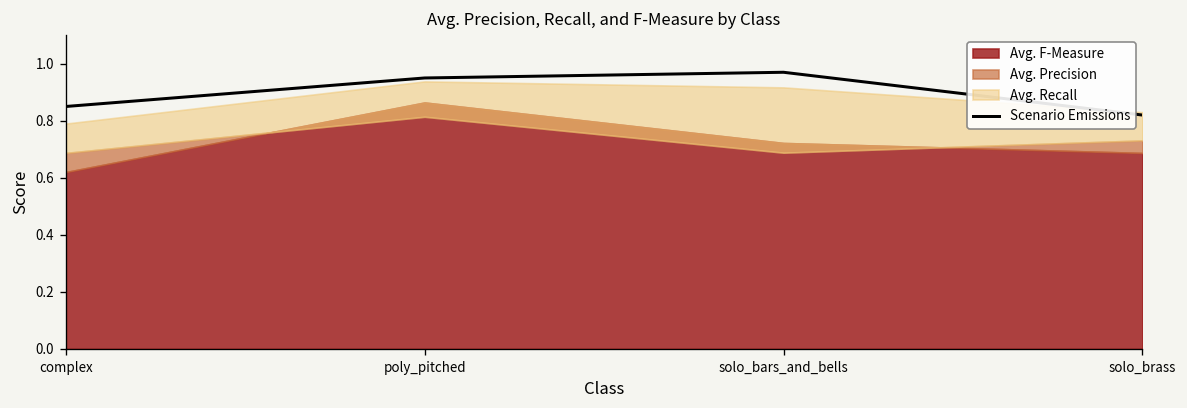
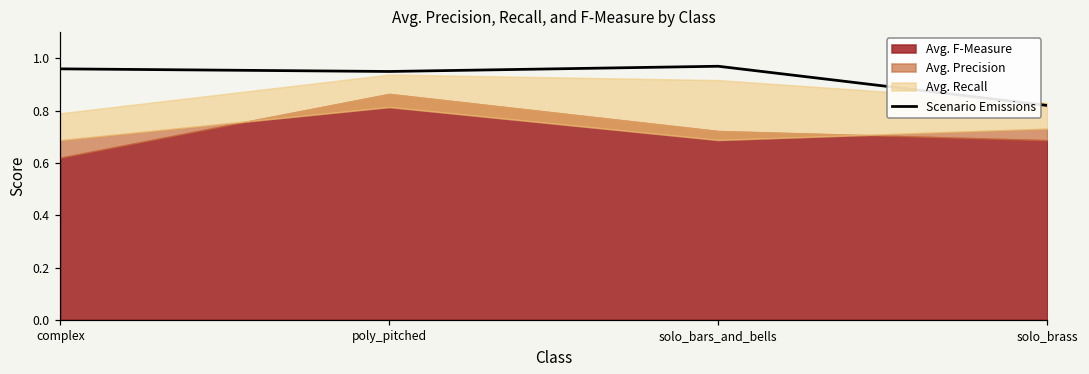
Scenario Emissions, complex: 0.85 -> 0.96
